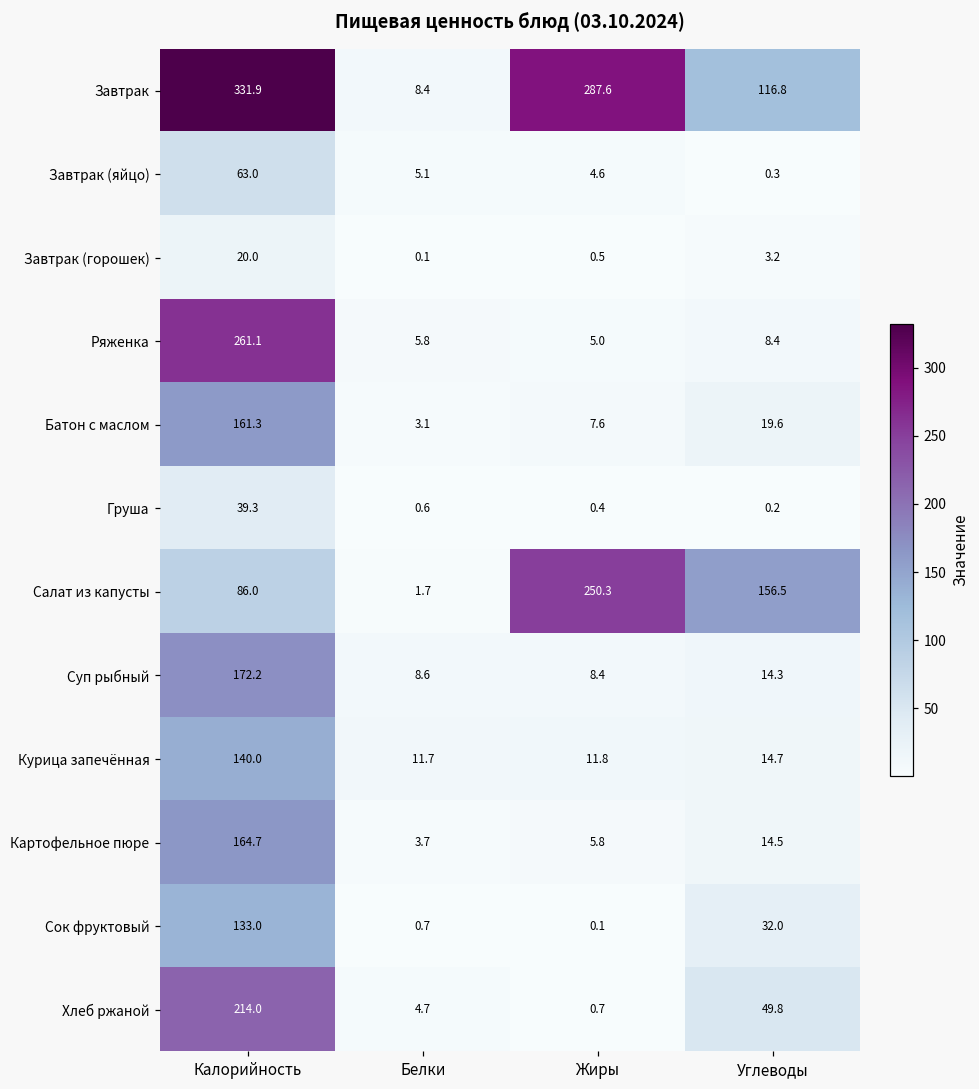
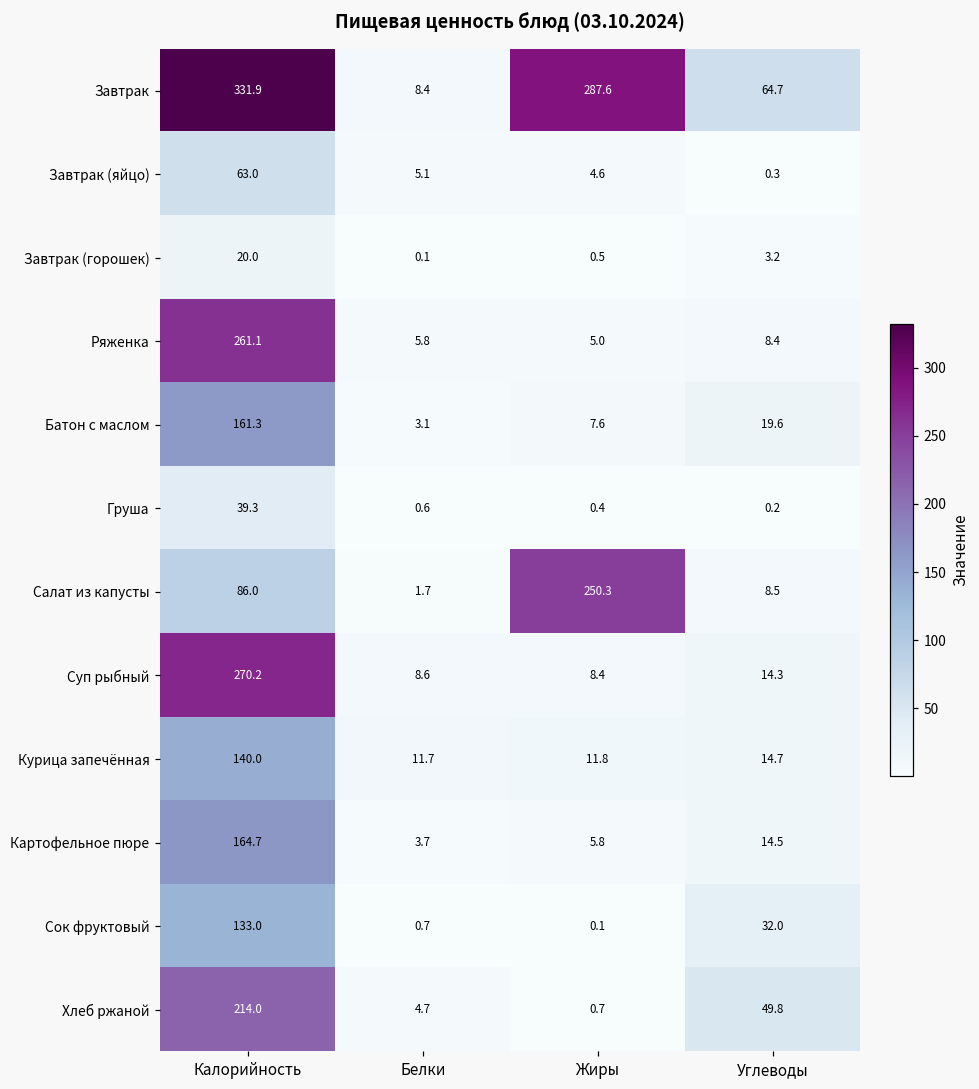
Завтрак, Углеводы: 116.8 -> 64.7
Салат из капусты, Углеводы: 156.5 -> 8.5
Суп рыбный, Калорийность: 172.2 -> 270.2
